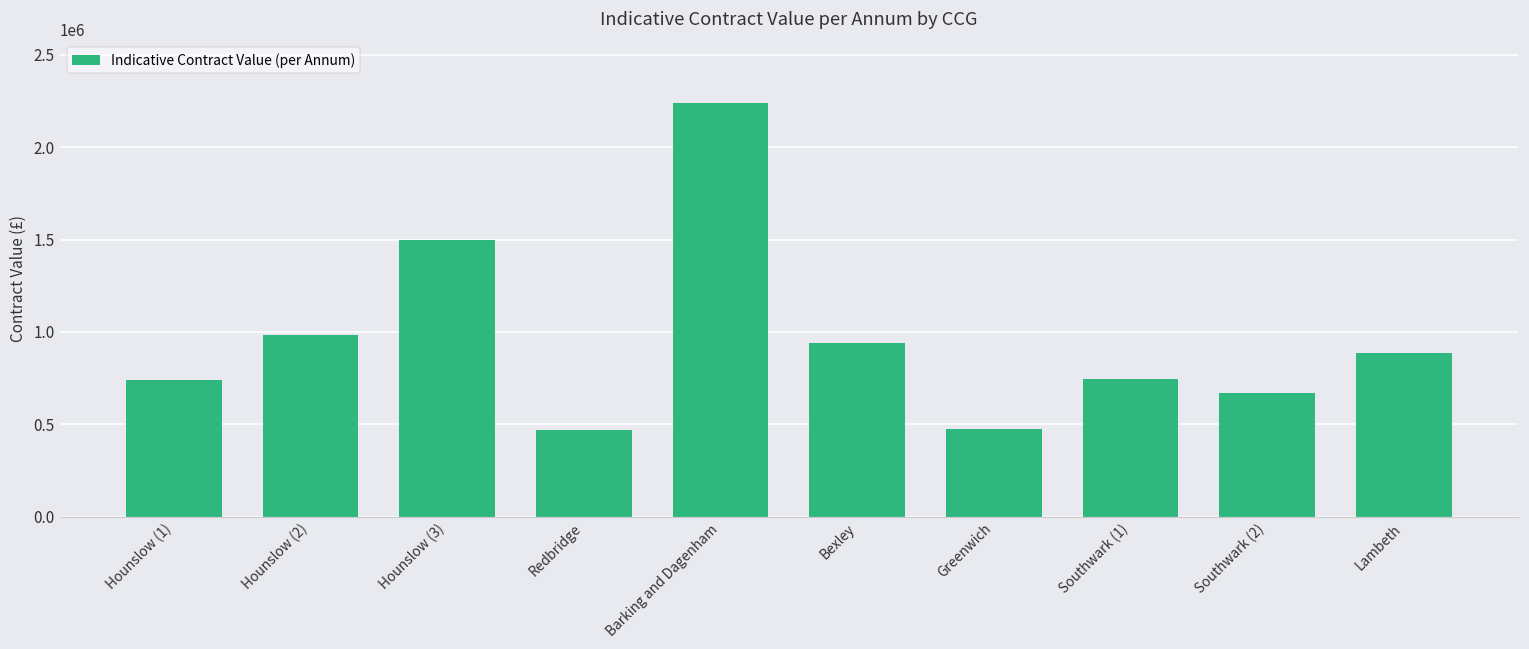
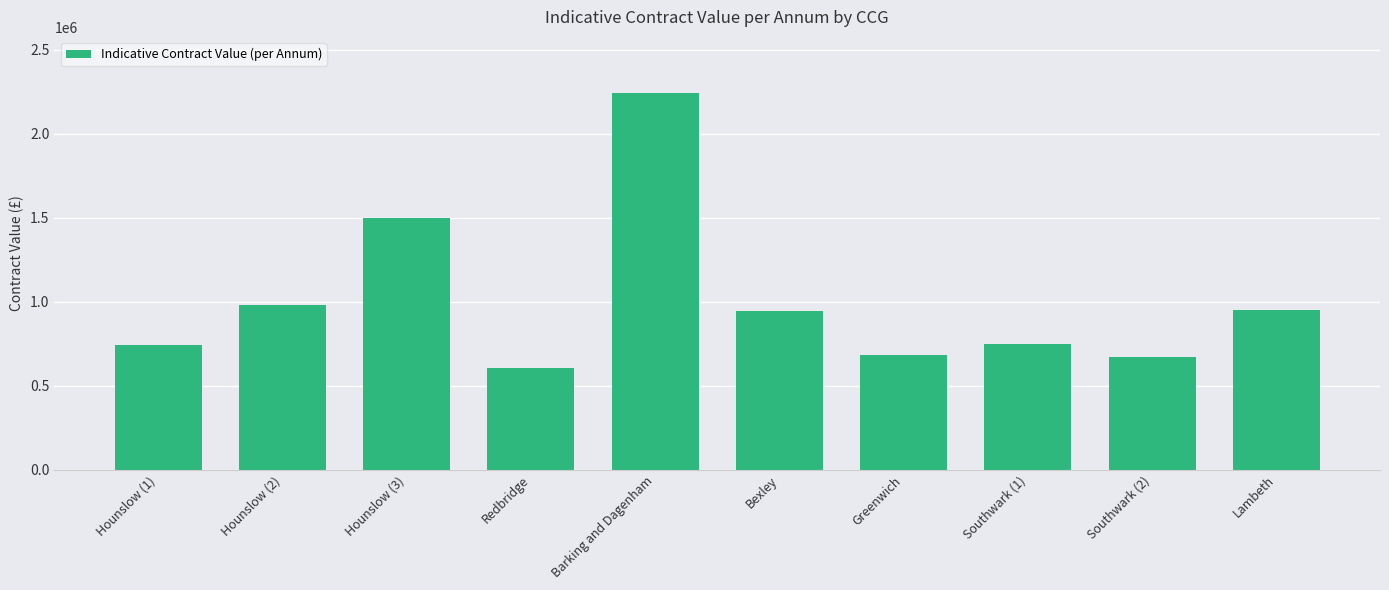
Redbridge: 470000 -> 610000
Greenwich: 470000 -> 680000
Lambeth: 890000 -> 950000
